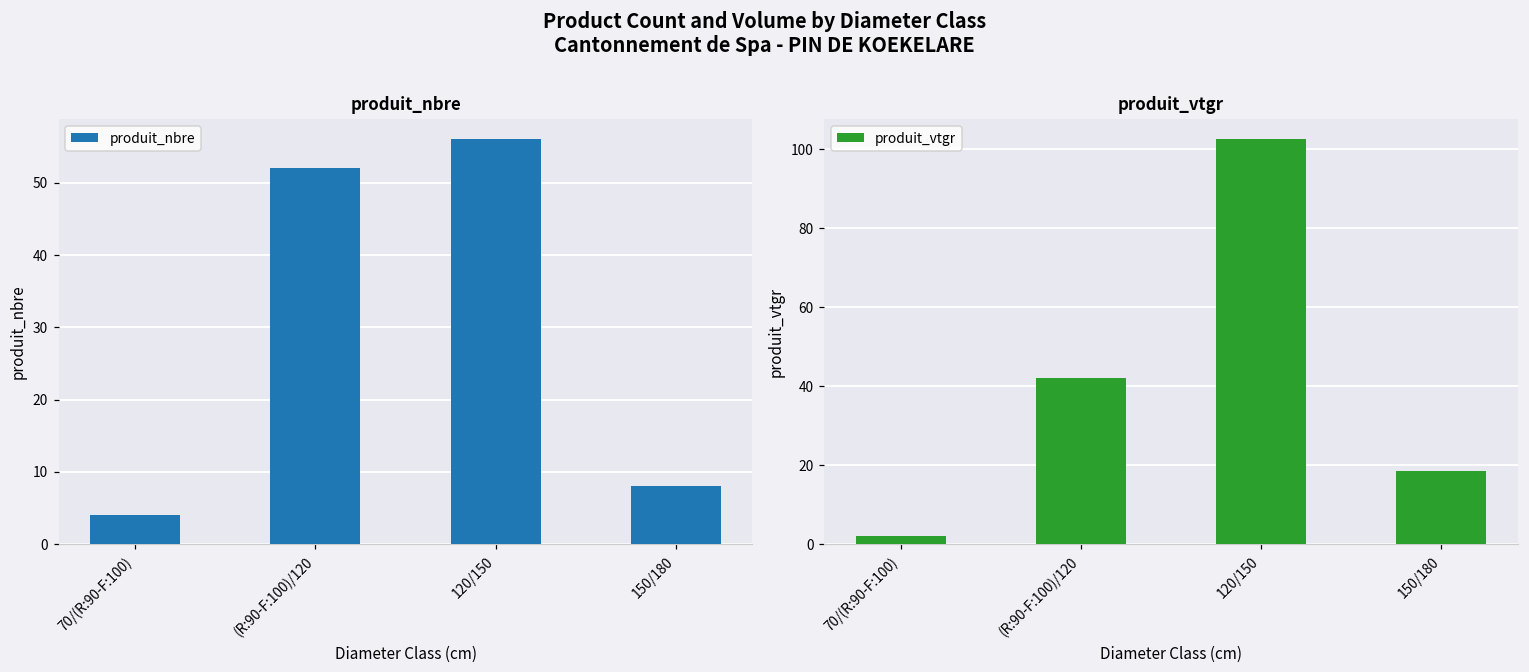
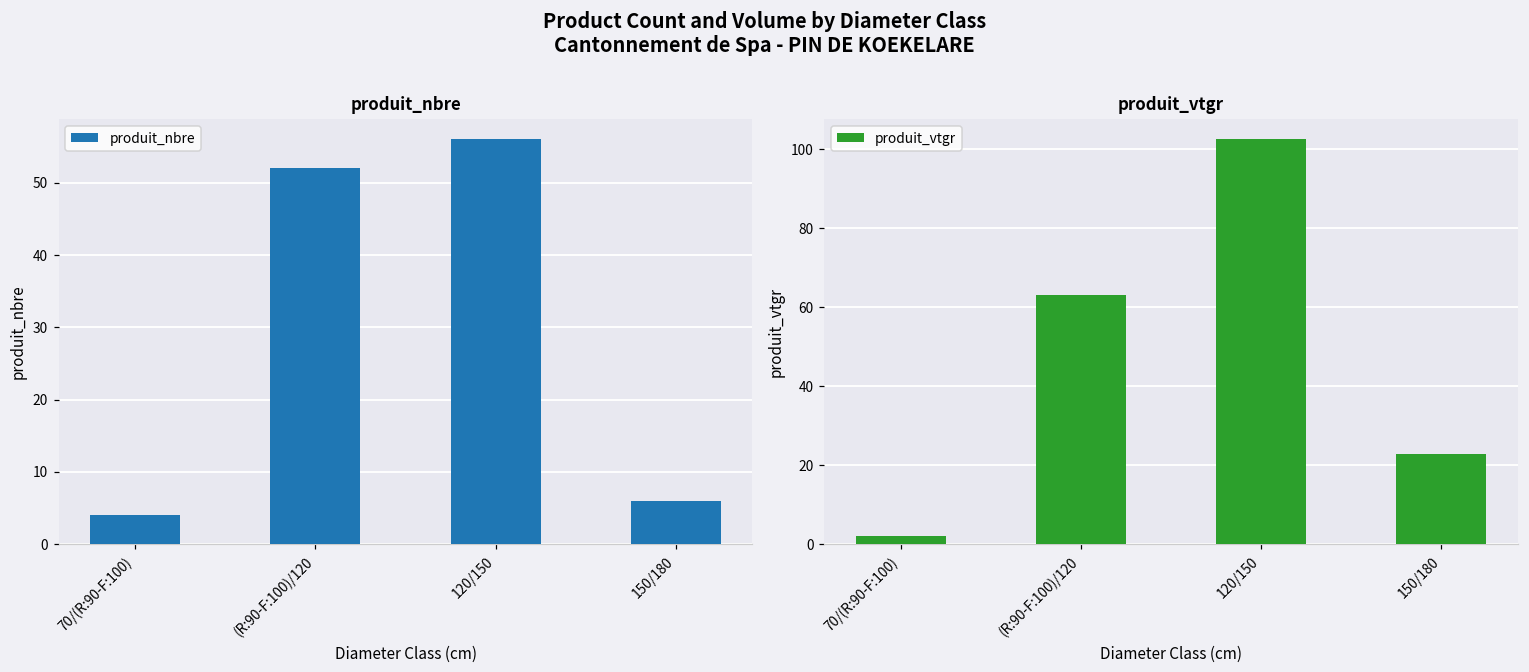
produit_nbre, 150/180: 8 -> 6
produit_vtgr, (R:90-F:100)/120: 42 -> 63
produit_vtgr, 150/180: 18 -> 23
